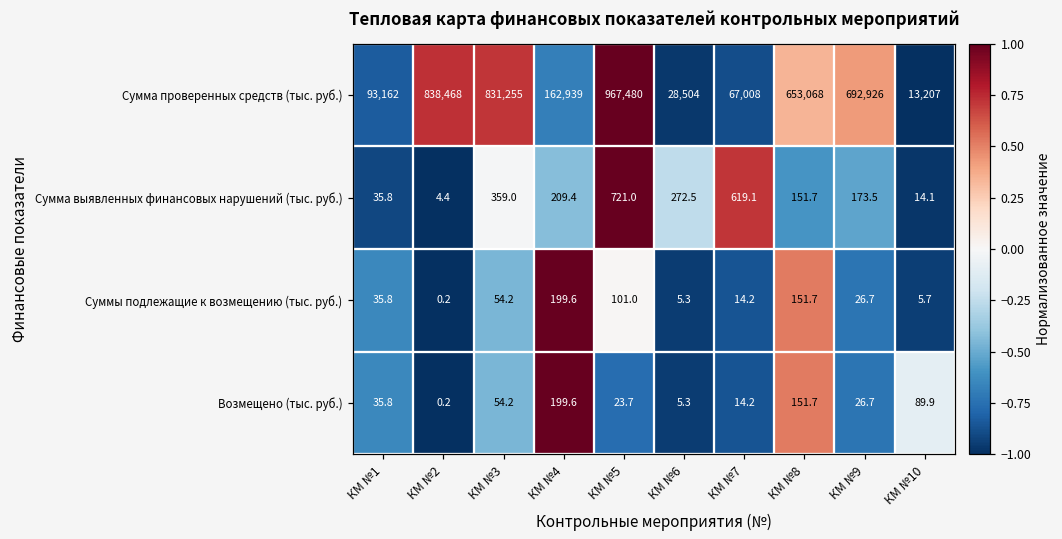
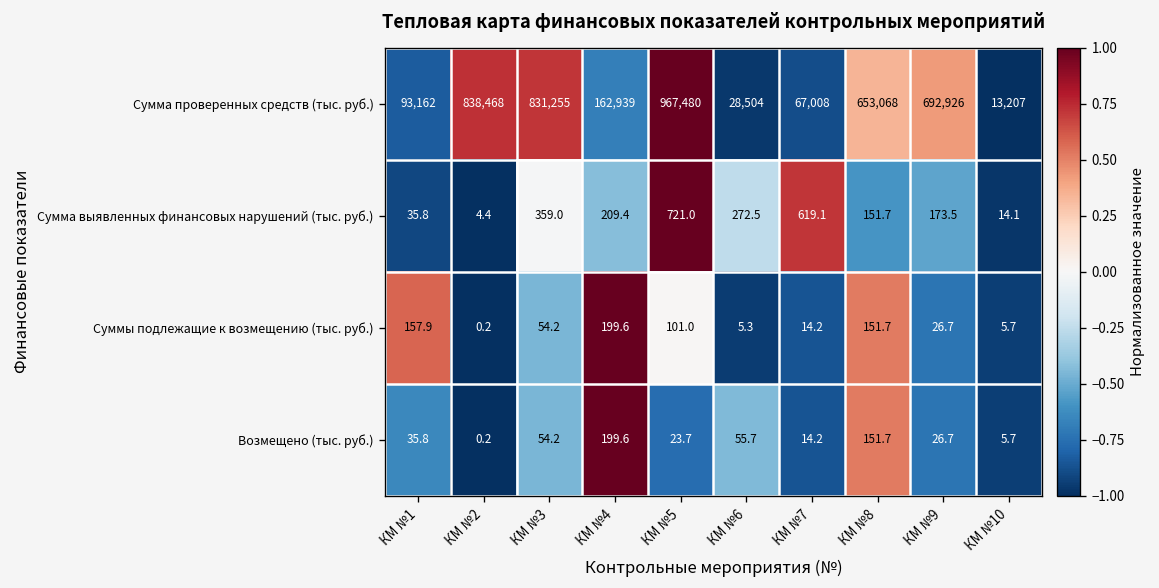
Суммы подлежащие к возмещению (тыс. руб.), КМ №1: 35.8 -> 157.9
Возмещено (тыс. руб.), КМ №6: 5.3 -> 55.7
Возмещено (тыс. руб.), КМ №10: 89.9 -> 5.7
